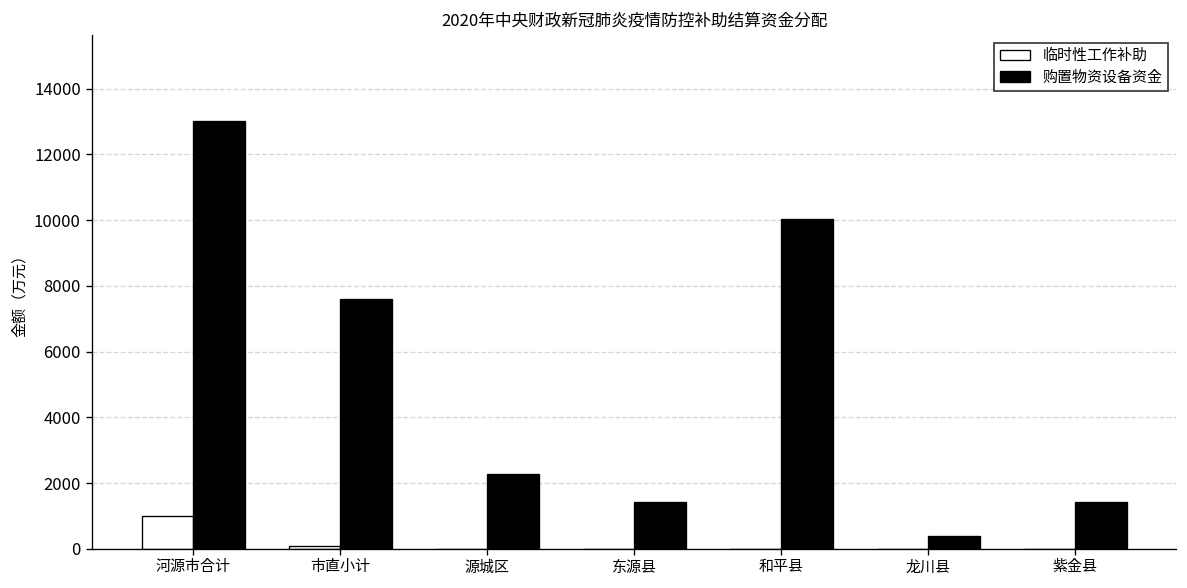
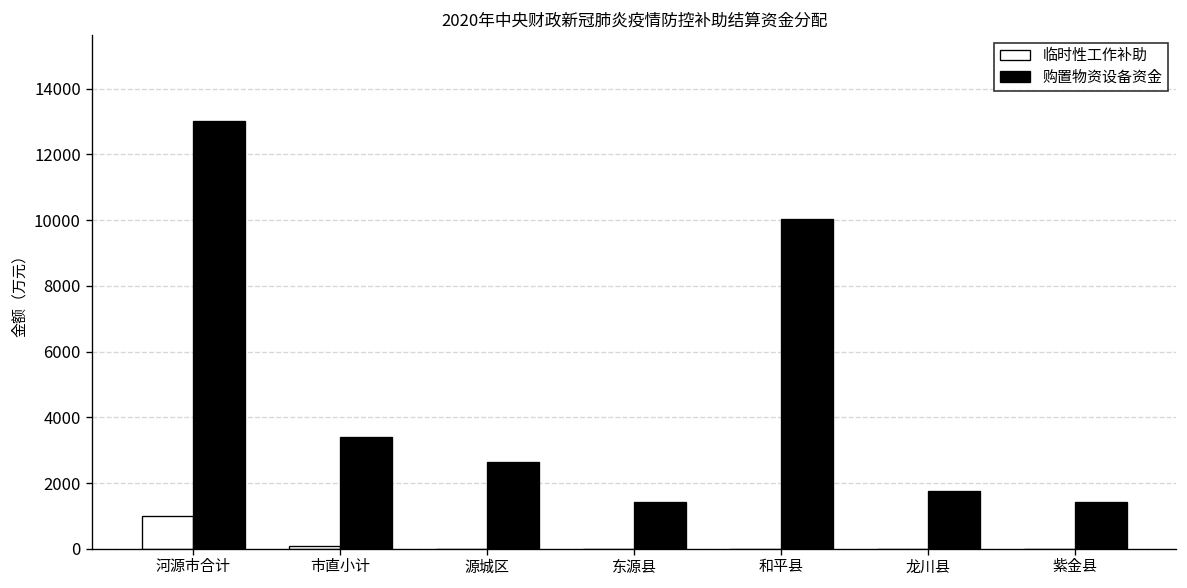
购置物资设备资金, 市直小计: 7600 -> 3400
购置物资设备资金, 源城区: 2300 -> 2600
购置物资设备资金, 龙川县: 400 -> 1800
